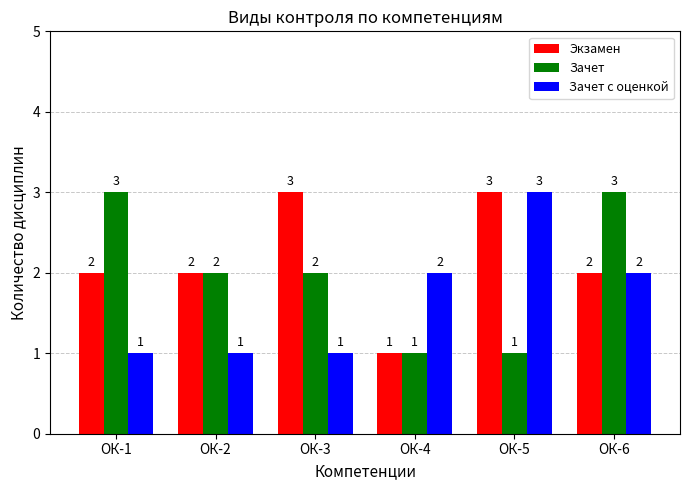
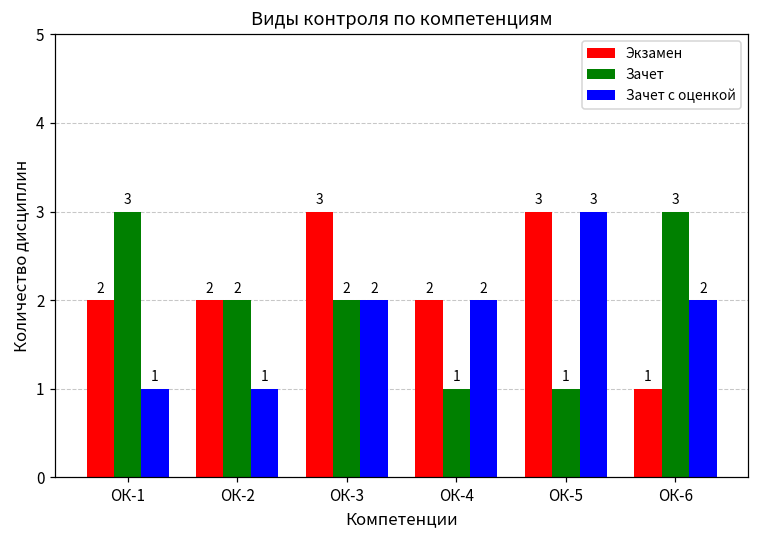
Зачет с оценкой, ОК-3: 1 -> 2
Экзамен, ОК-4: 1 -> 2
Экзамен, ОК-6: 2 -> 1
